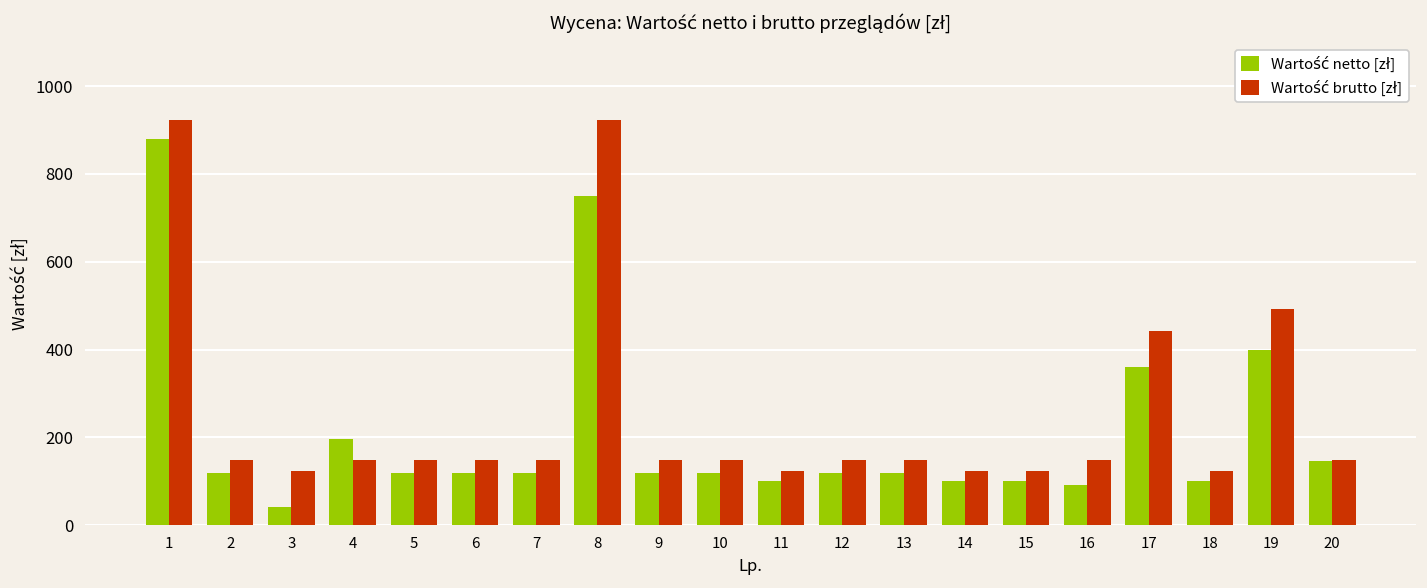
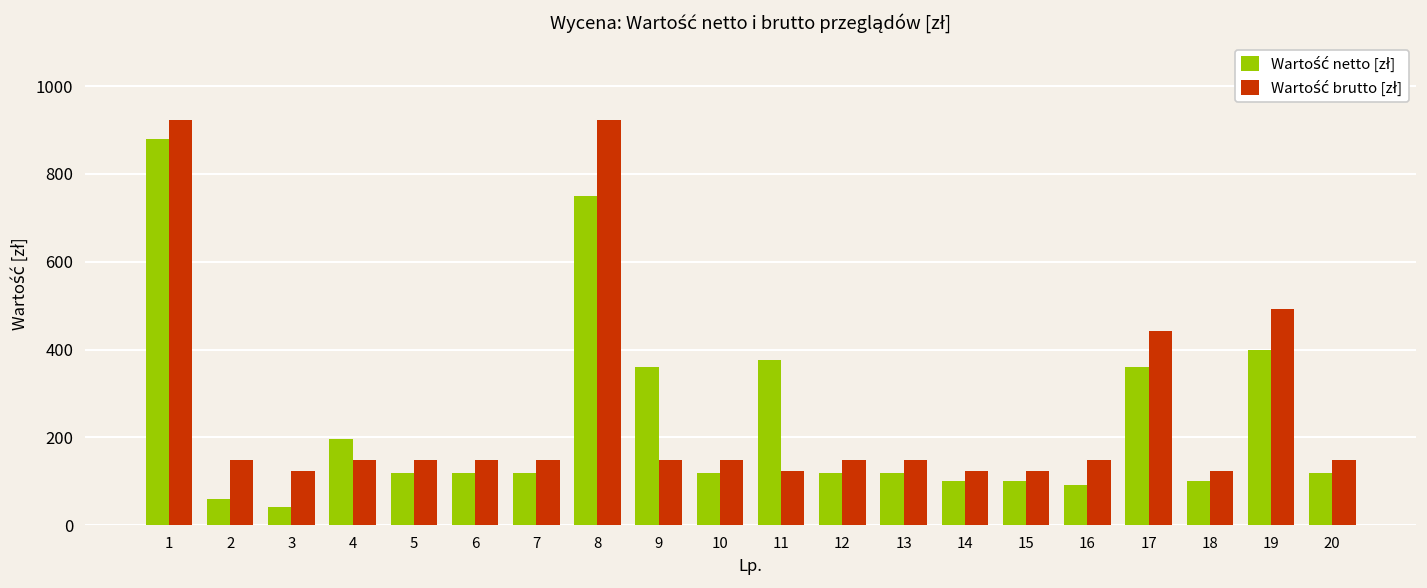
Wartość netto [zł], 2: 120 -> 60
Wartość netto [zł], 9: 120 -> 360
Wartość netto [zł], 11: 100 -> 380
Wartość netto [zł], 20: 150 -> 120
